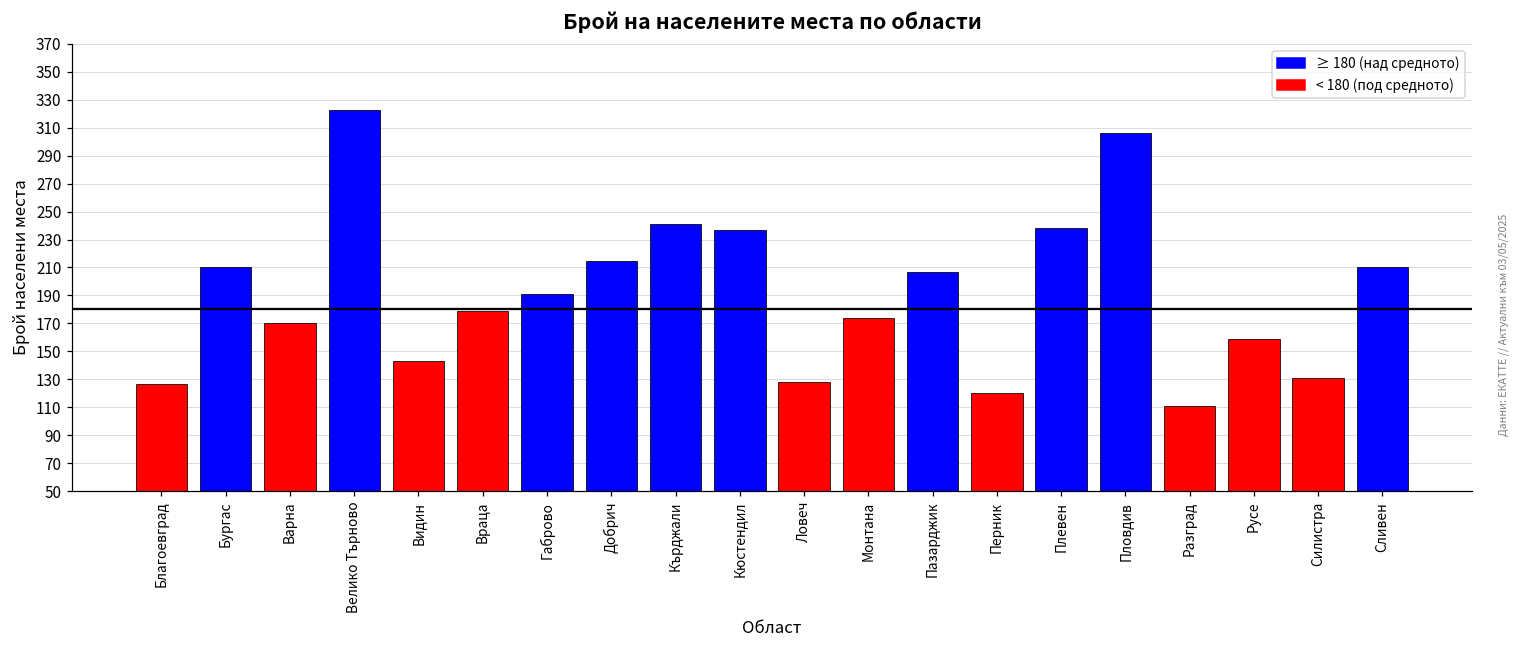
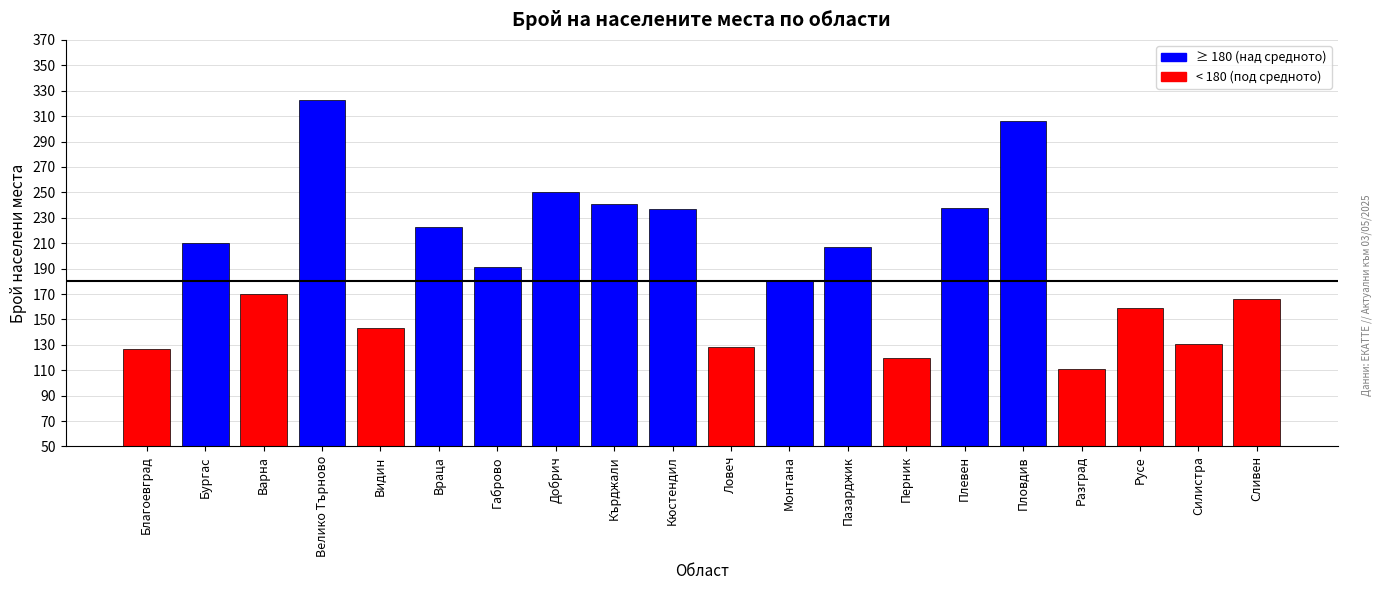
Враца: 179 -> 223
Добрич: 215 -> 250
Монтана: 174 -> 181
Сливен: 210 -> 166
